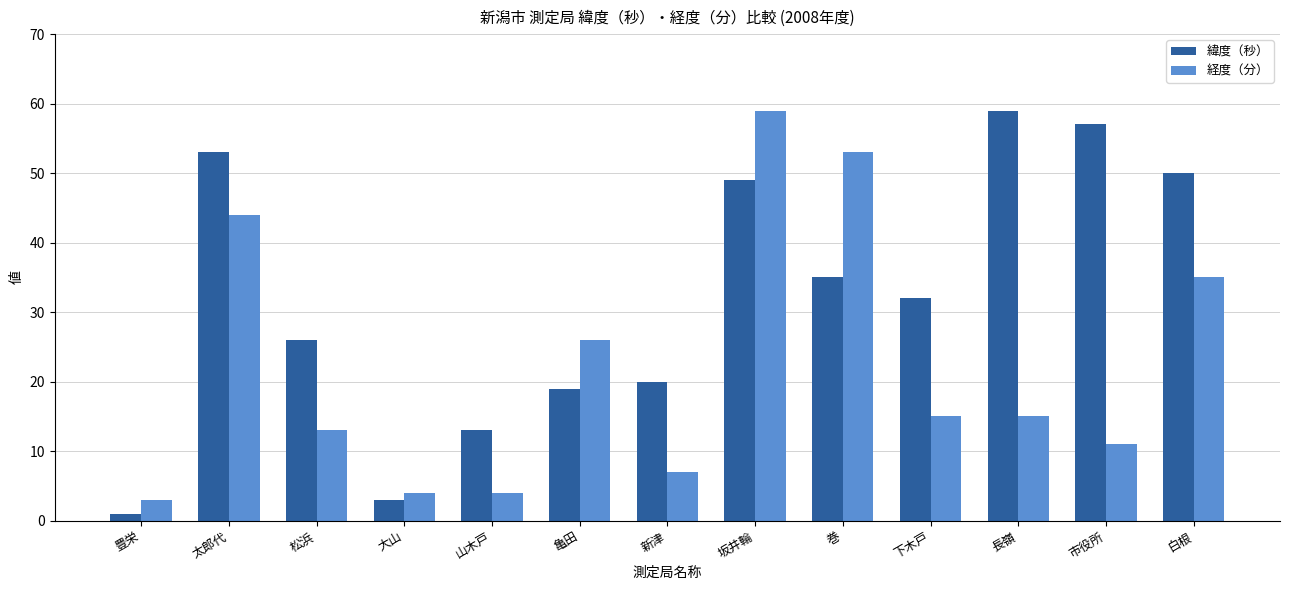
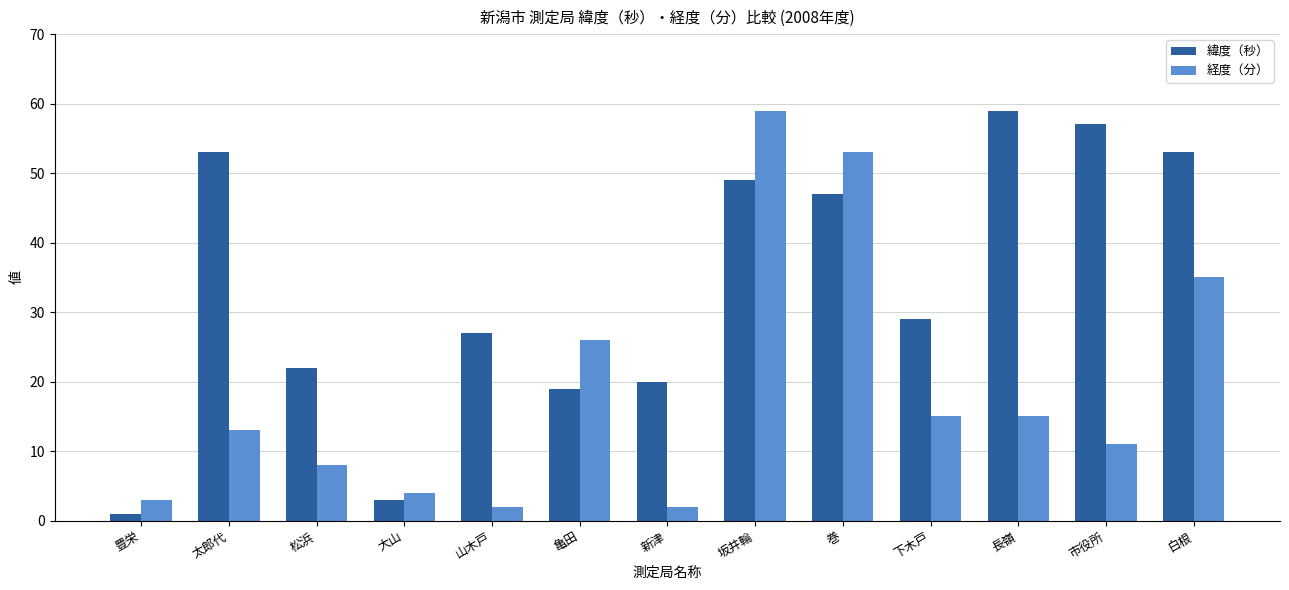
経度（分）, 太郎代: 44 -> 13
緯度（秒）, 松浜: 26 -> 22
経度（分）, 松浜: 13 -> 8
緯度（秒）, 山木戸: 13 -> 27
経度（分）, 山木戸: 4 -> 2
経度（分）, 新津: 7 -> 2
緯度（秒）, 巻: 35 -> 47
緯度（秒）, 下木戸: 32 -> 29
緯度（秒）, 白根: 50 -> 53
